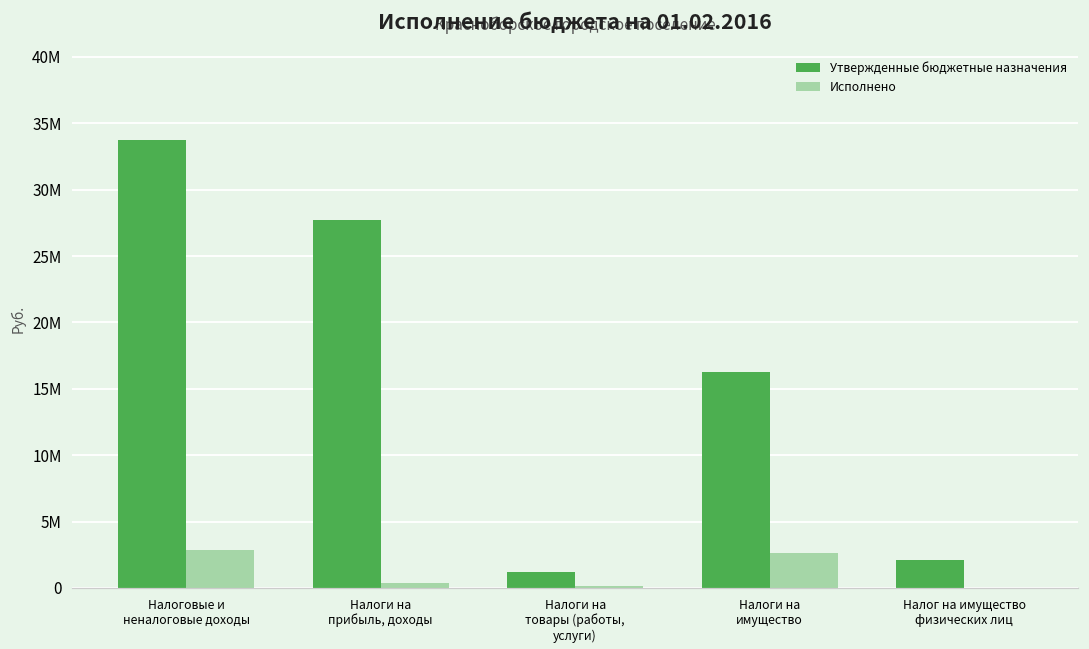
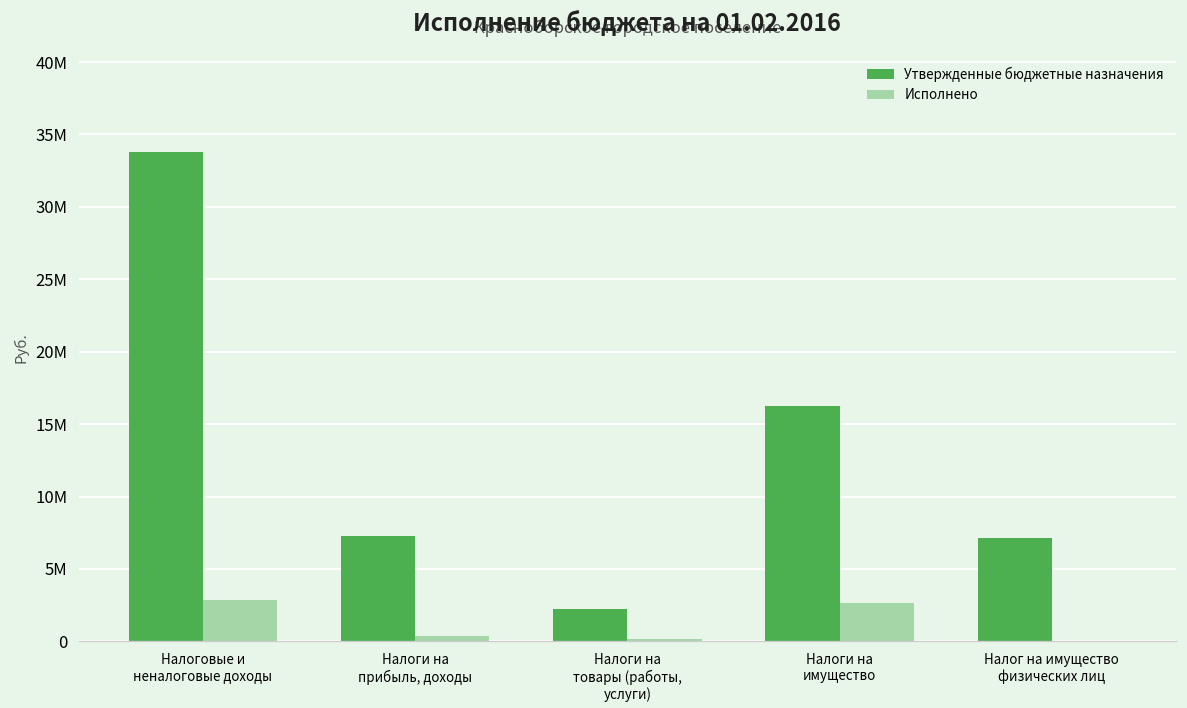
Утвержденные бюджетные назначения, Налоги на прибыль, доходы: 27700000 -> 7300000
Утвержденные бюджетные назначения, Налоги на товары (работы, услуги): 1200000 -> 2200000
Утвержденные бюджетные назначения, Налог на имущество физических лиц: 2100000 -> 7100000
